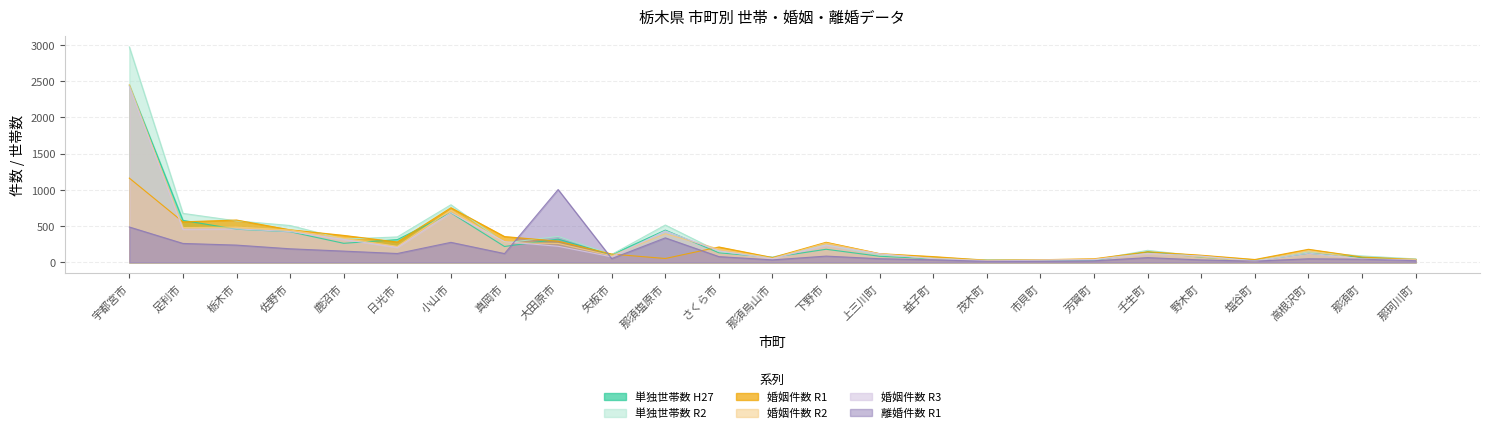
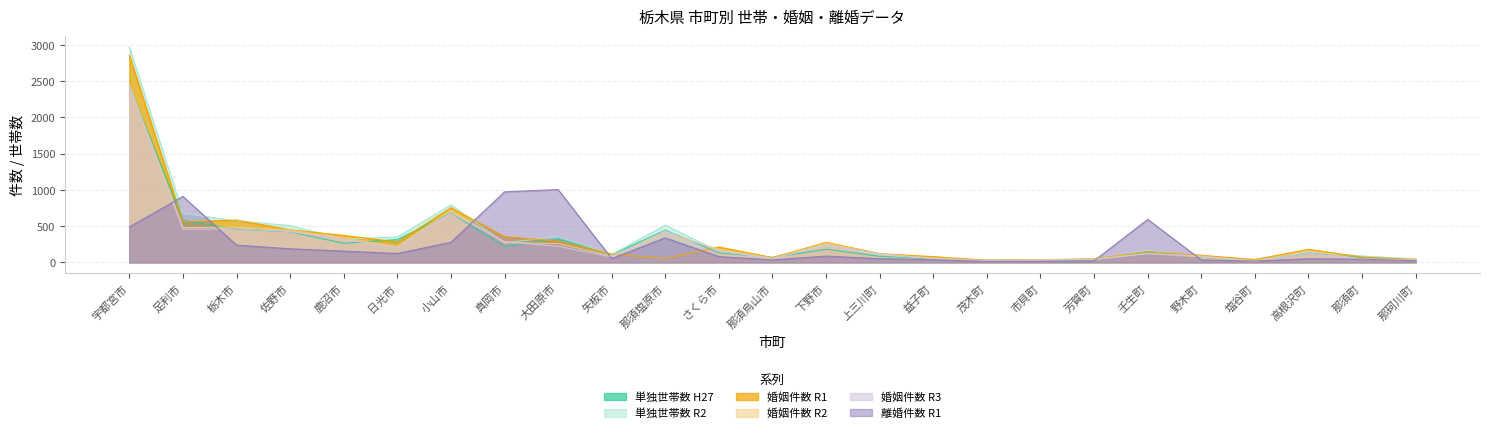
婚姻件数 R1, 宇都宮市: 1200 -> 2900
離婚件数 R1, 足利市: 300 -> 900
離婚件数 R1, 真岡市: 100 -> 1000
離婚件数 R1, 壬生町: 100 -> 600
